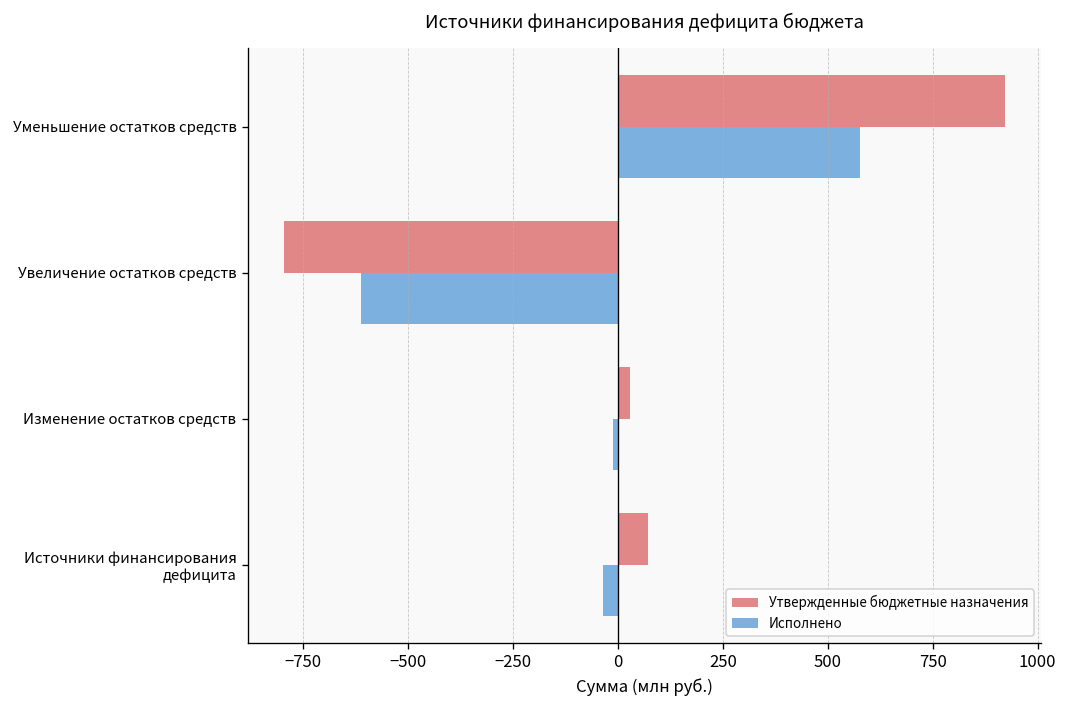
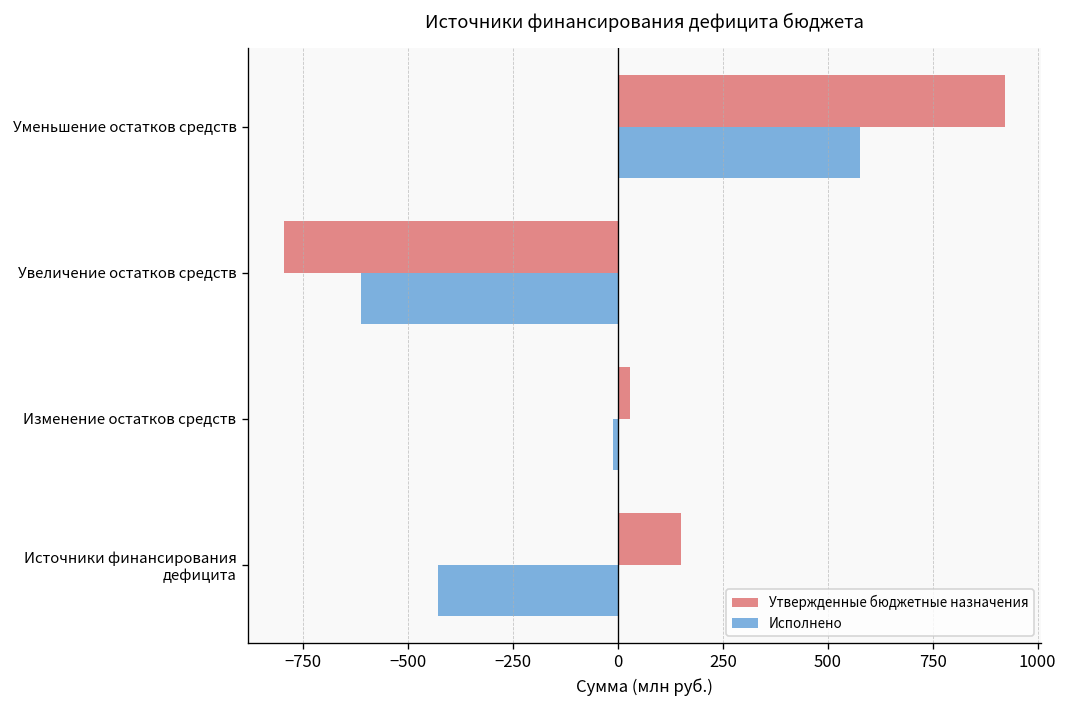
Утвержденные бюджетные назначения, Источники финансирования дефицита: 70 -> 150
Исполнено, Источники финансирования дефицита: -30 -> -430
